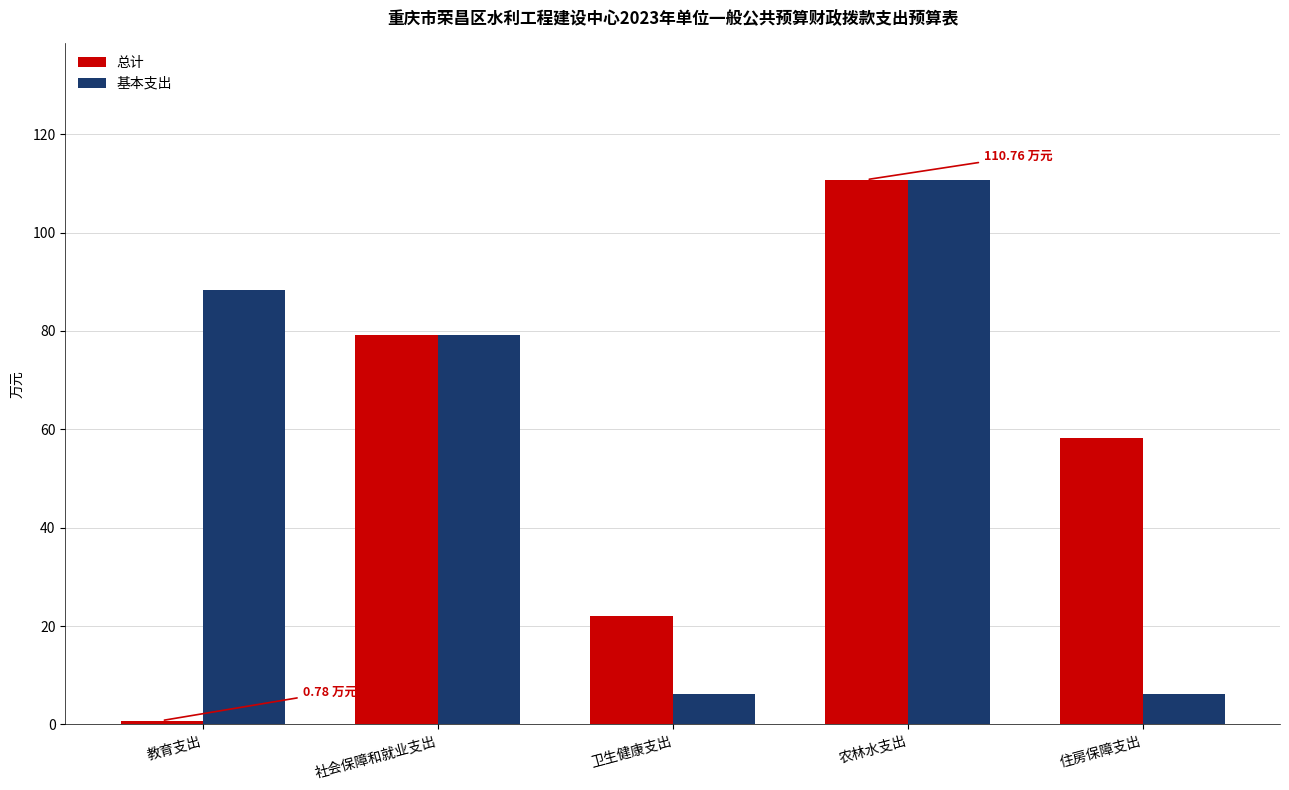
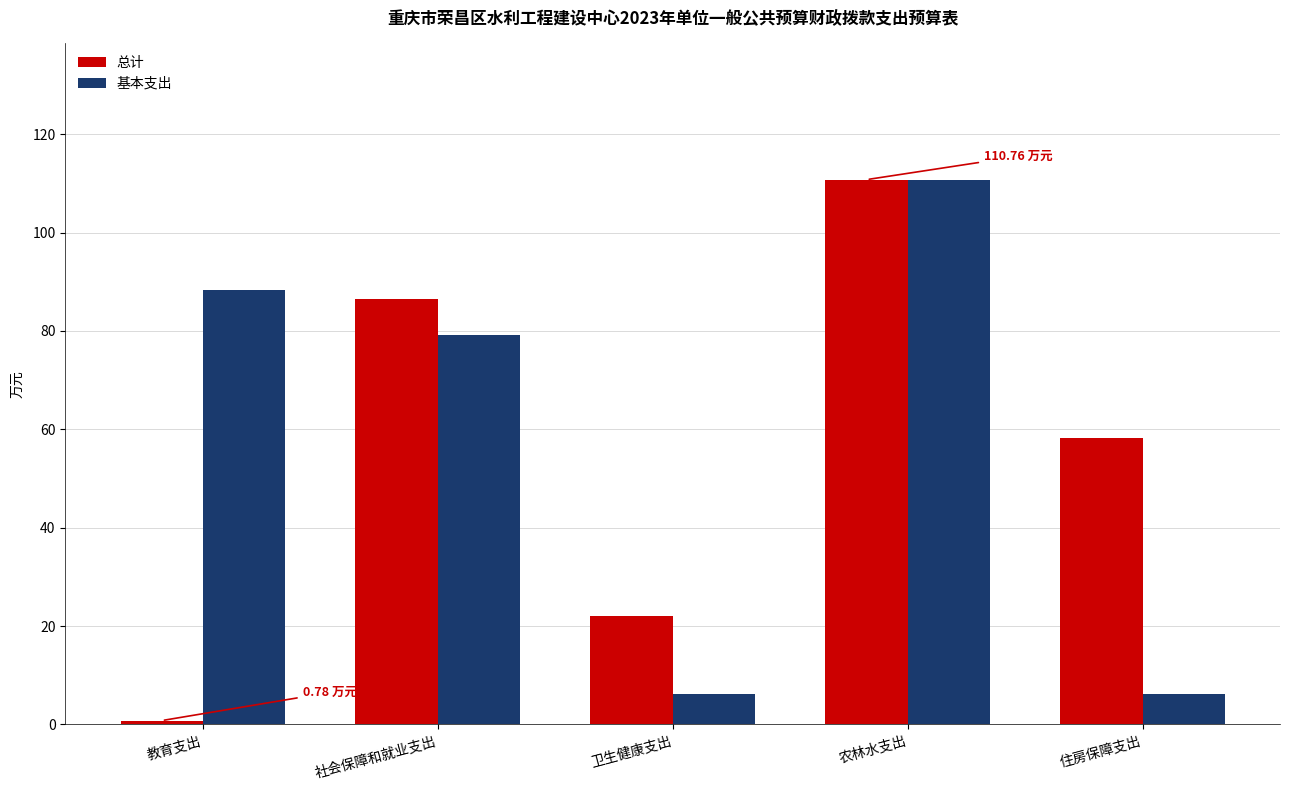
总计, 社会保障和就业支出: 79 -> 86
